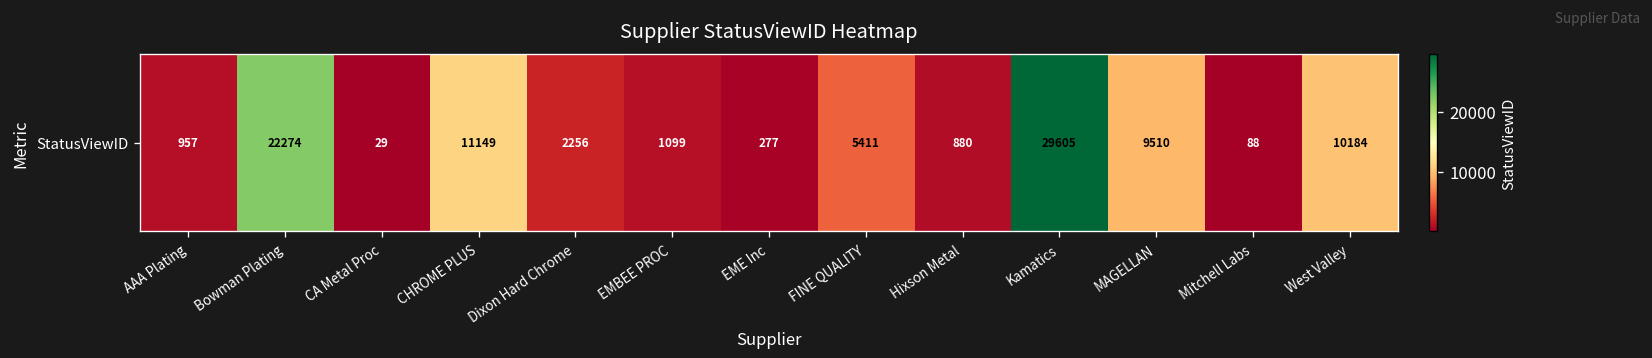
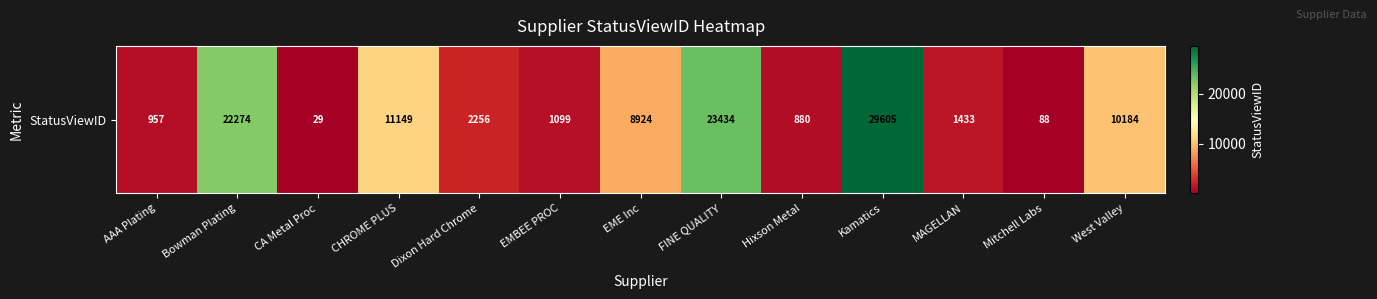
StatusViewID, EME Inc: 277 -> 8924
StatusViewID, FINE QUALITY: 5411 -> 23434
StatusViewID, MAGELLAN: 9510 -> 1433
